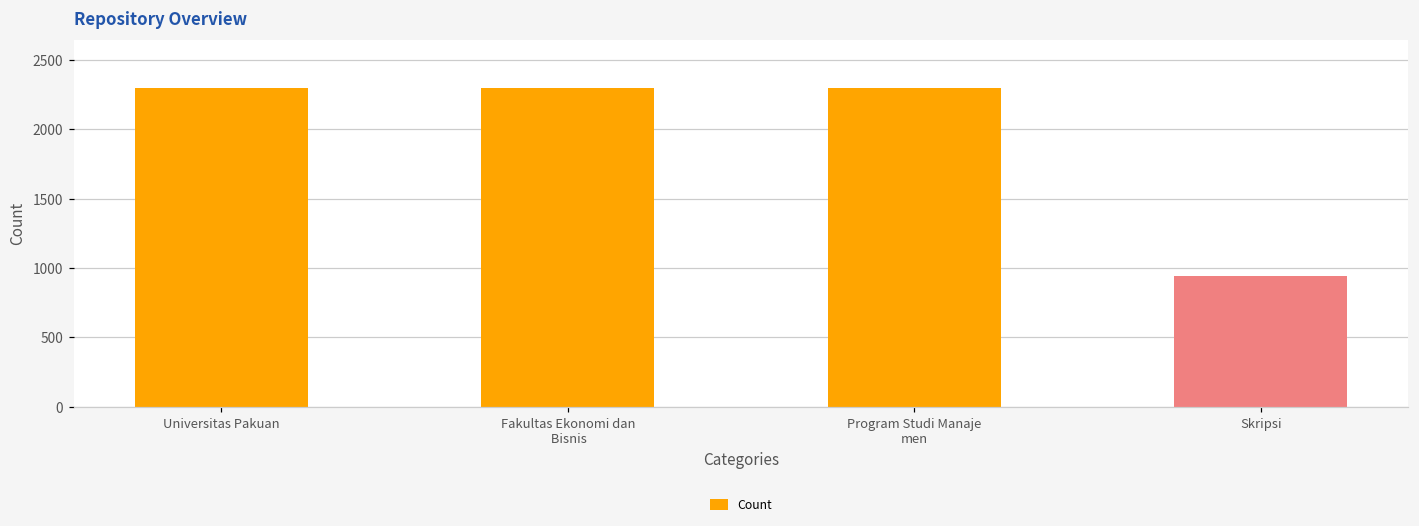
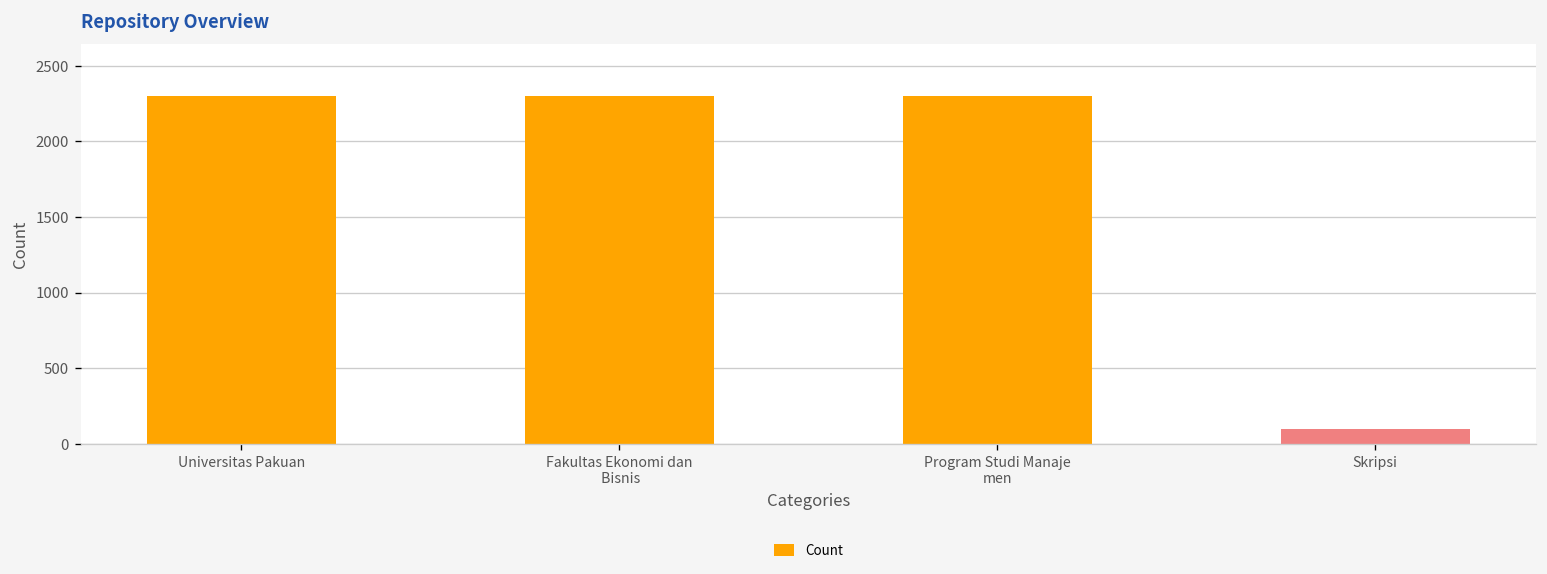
Skripsi: 950 -> 100
